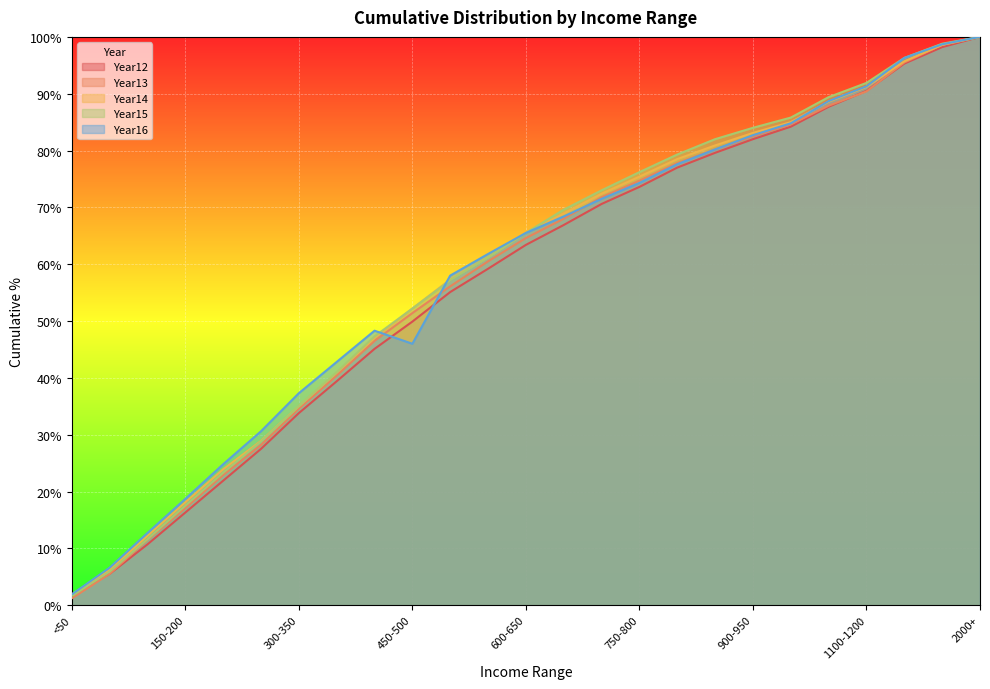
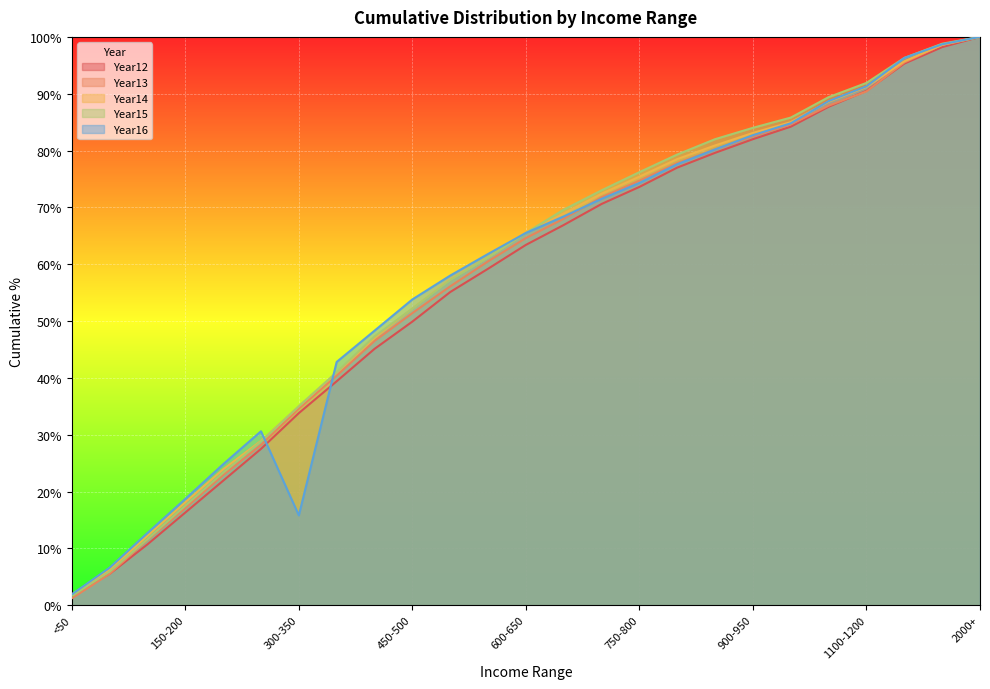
Year16, 300-350: 37% -> 16%
Year16, 450-500: 46% -> 54%
